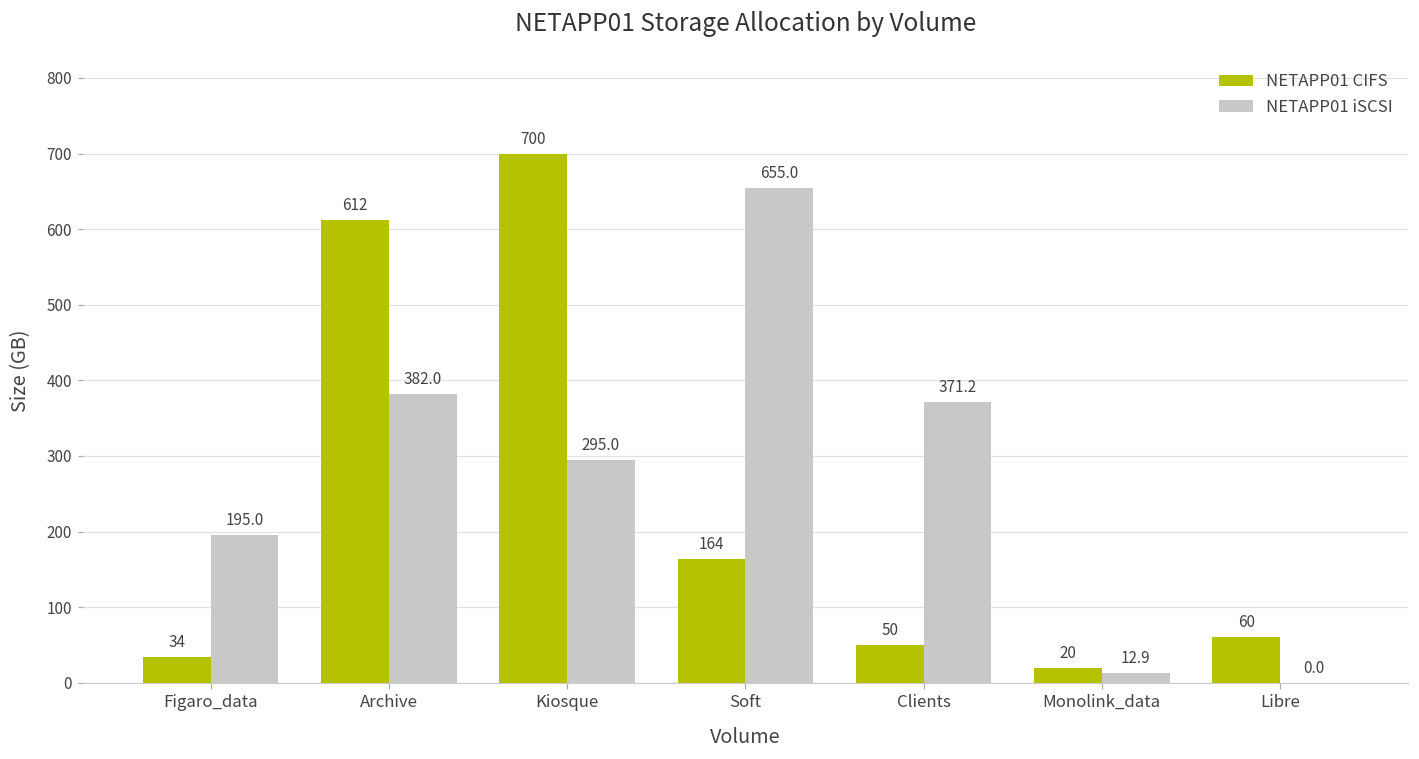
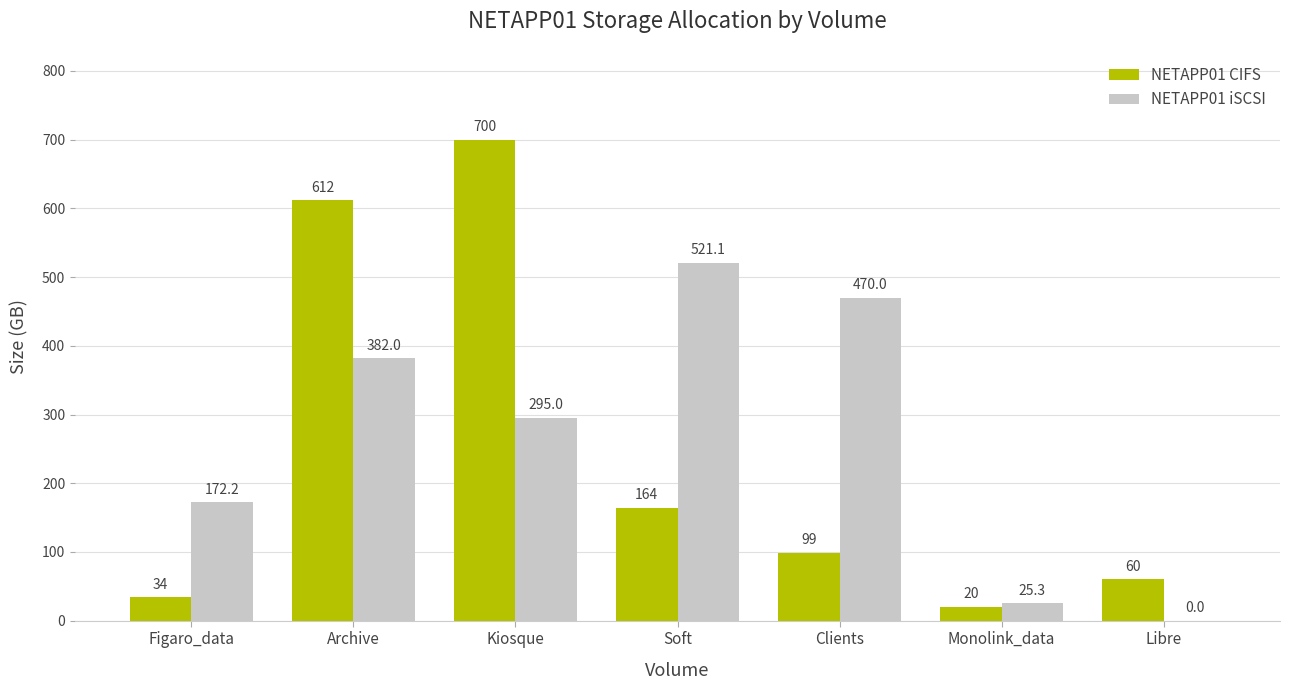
NETAPP01 iSCSI, Figaro_data: 195.0 -> 172.2
NETAPP01 iSCSI, Soft: 655.0 -> 521.1
NETAPP01 CIFS, Clients: 50 -> 99
NETAPP01 iSCSI, Clients: 371.2 -> 470.0
NETAPP01 iSCSI, Monolink_data: 12.9 -> 25.3
